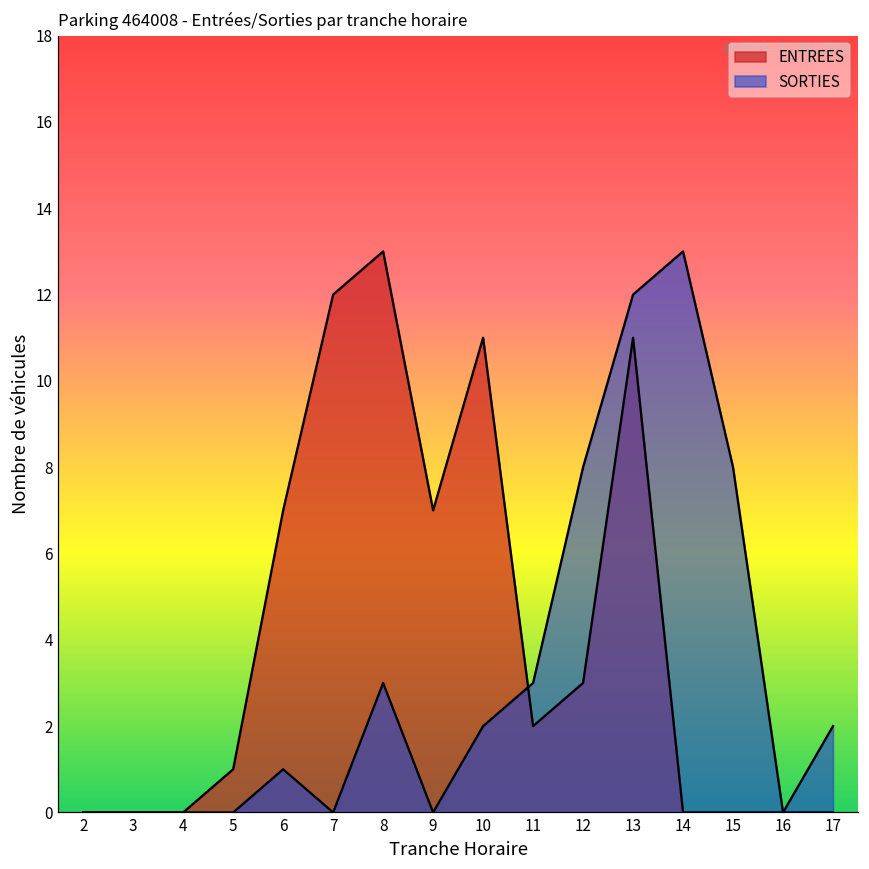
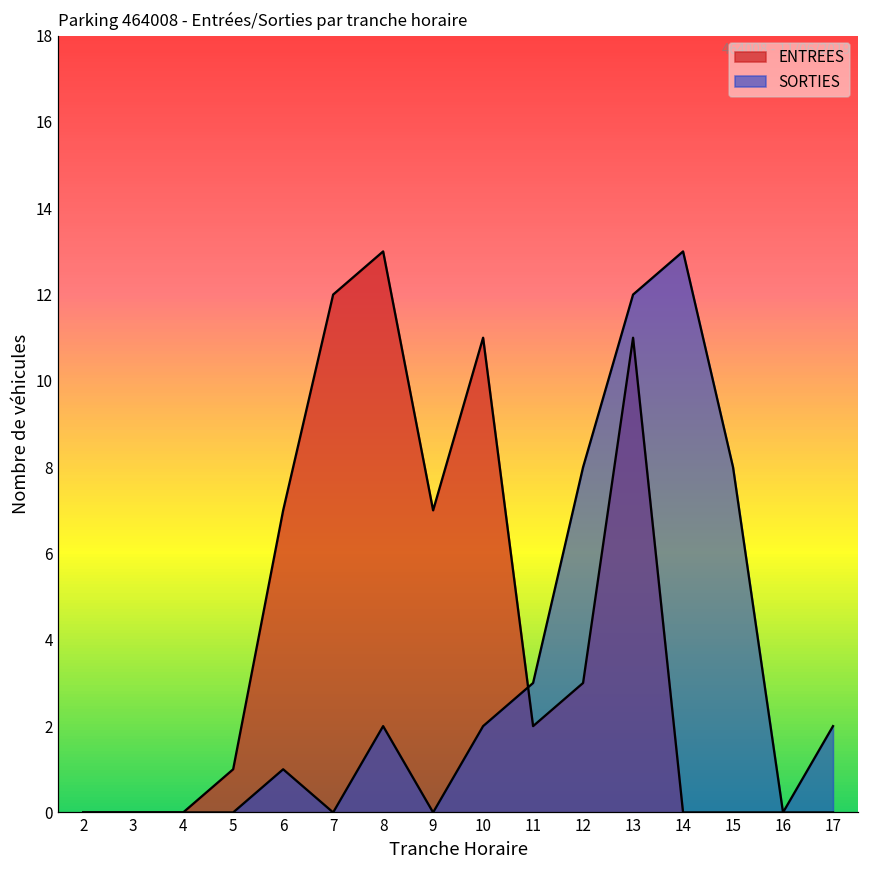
SORTIES, 8: 3 -> 2
